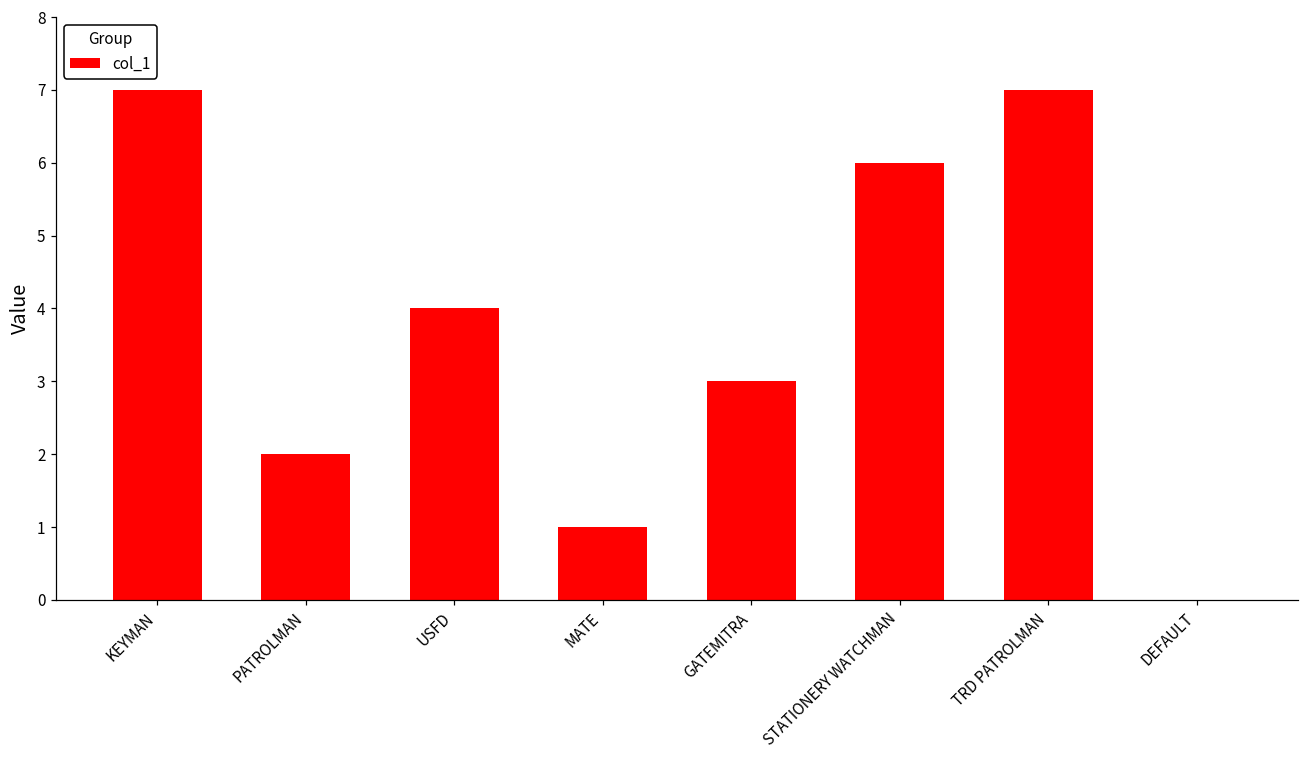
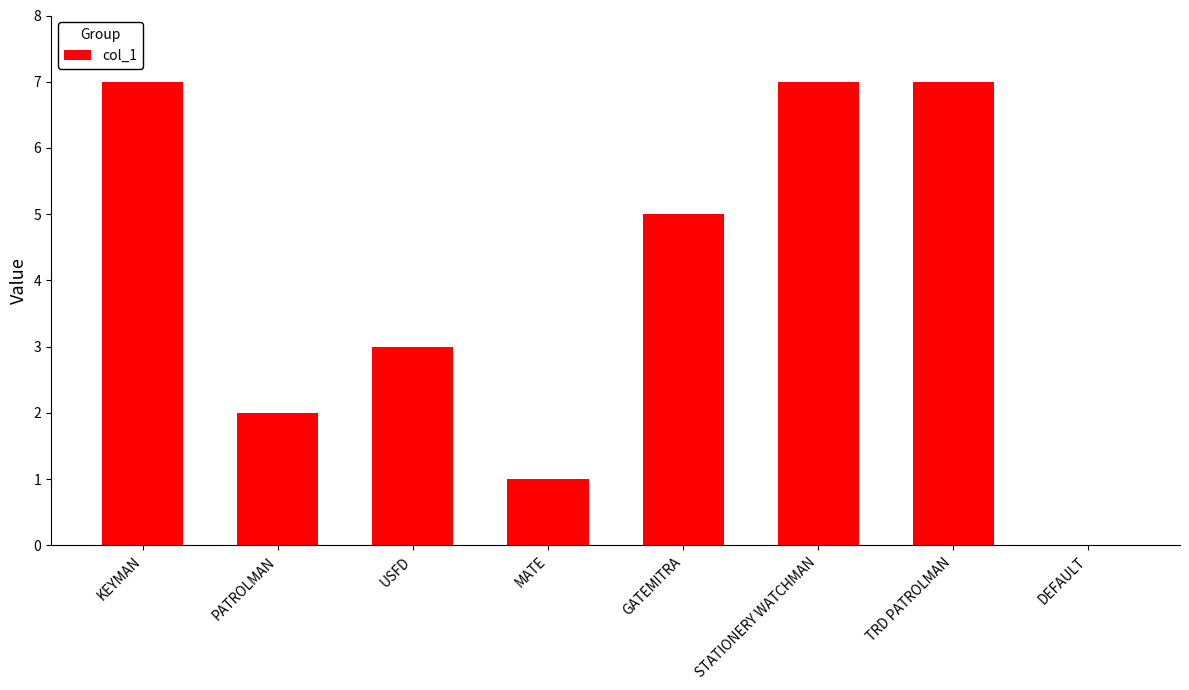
USFD: 4 -> 3
GATEMITRA: 3 -> 5
STATIONERY WATCHMAN: 6 -> 7
